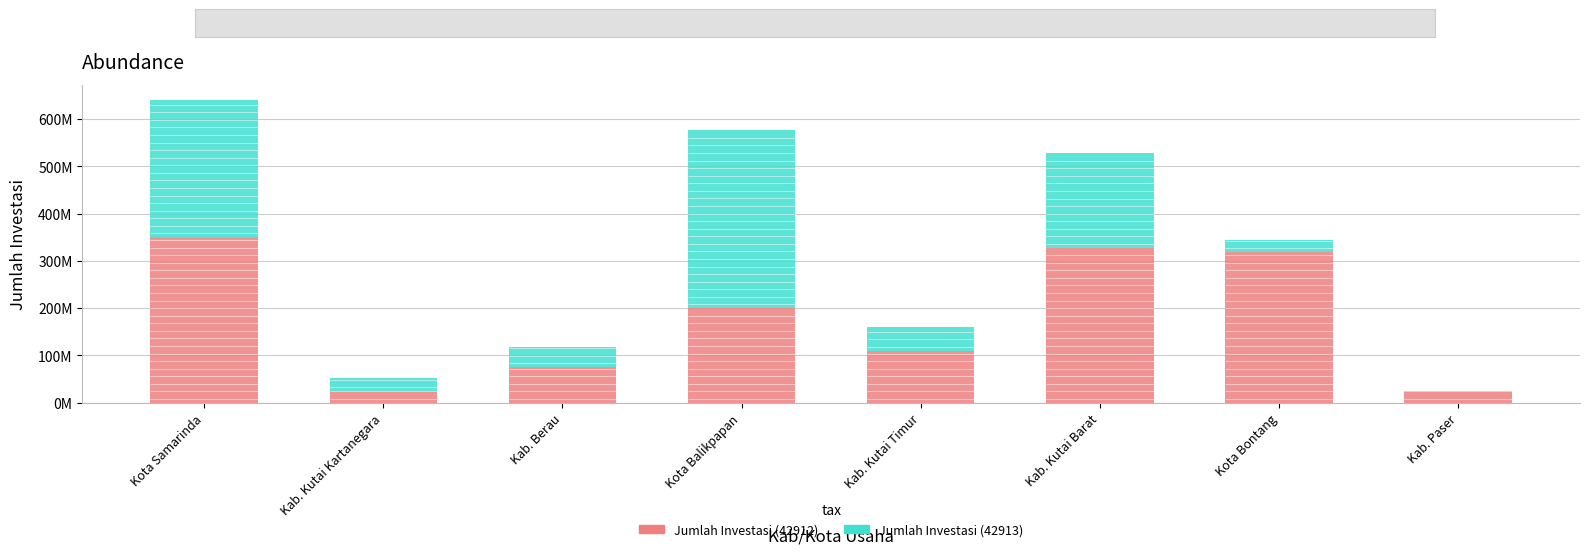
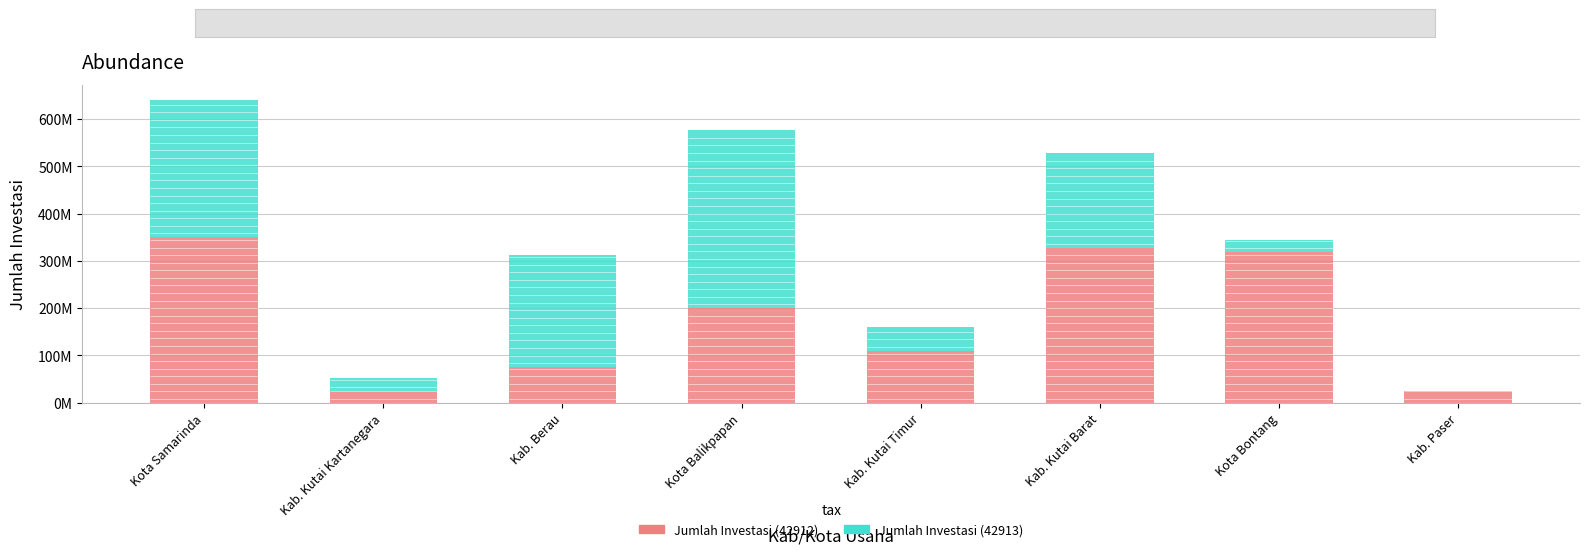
Jumlah Investasi (42913), Kab. Berau: 40000000 -> 240000000
